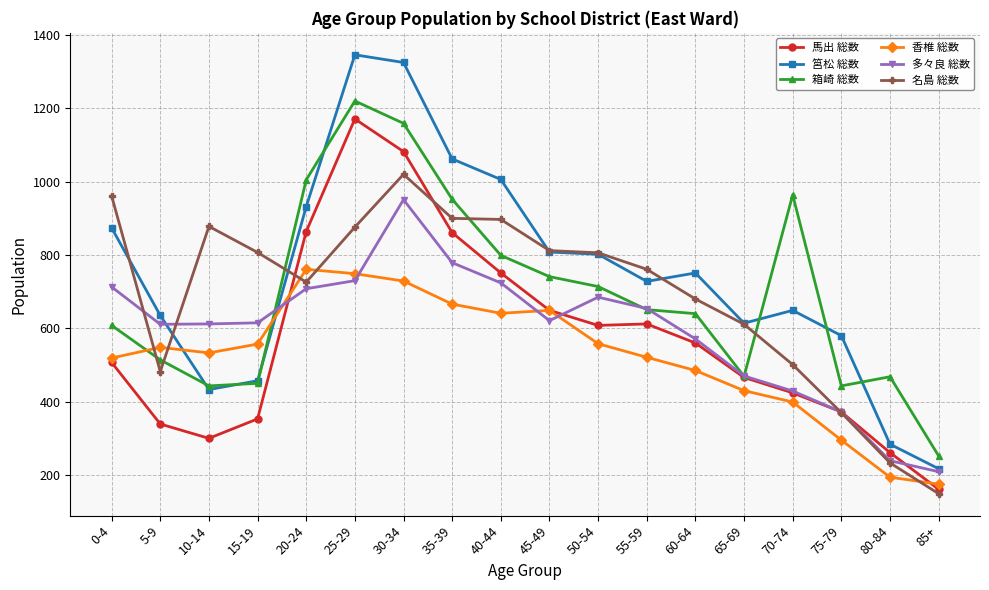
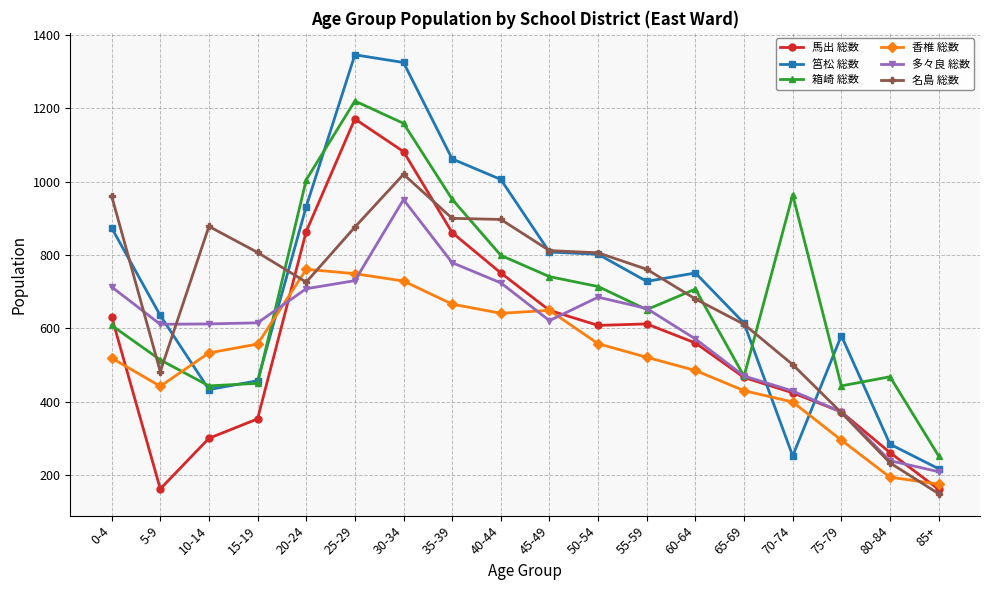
馬出 総数, 0-4: 510 -> 630
馬出 総数, 5-9: 340 -> 160
香椎 総数, 5-9: 550 -> 440
箱崎 総数, 60-64: 640 -> 710
筥松 総数, 70-74: 650 -> 250
